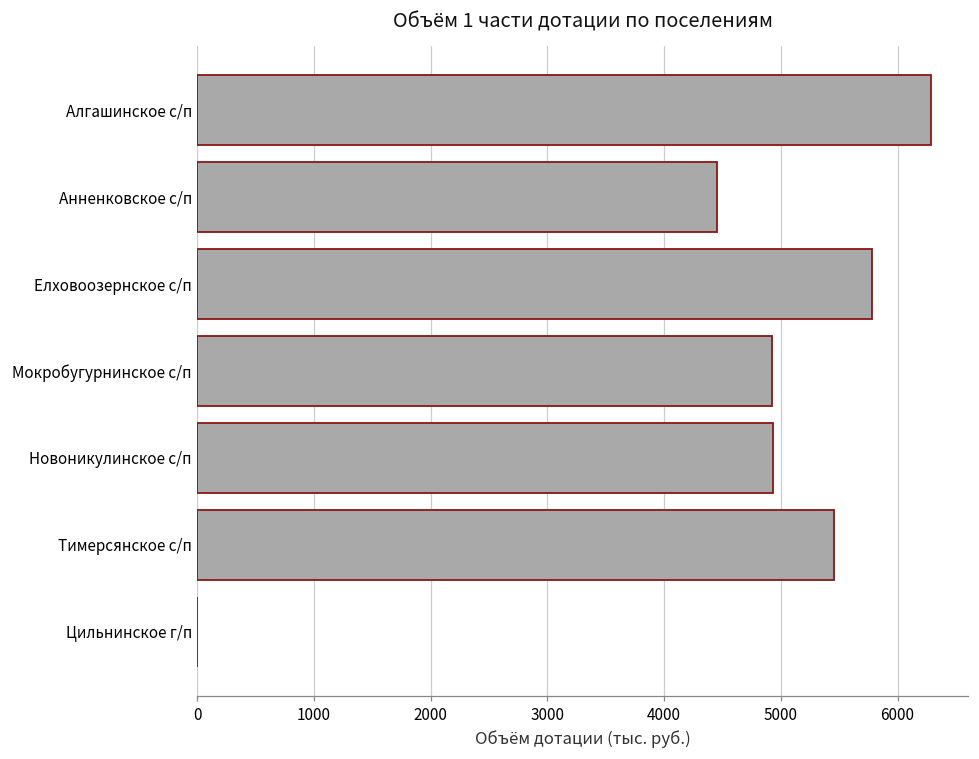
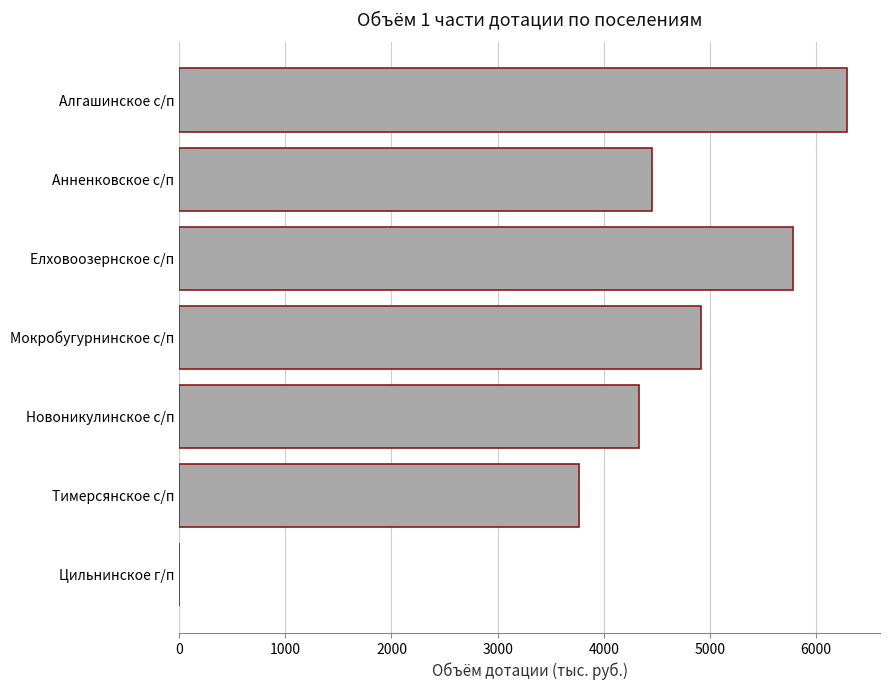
Новоникулинское с/п: 4930 -> 4330
Тимерсянское с/п: 5450 -> 3770
